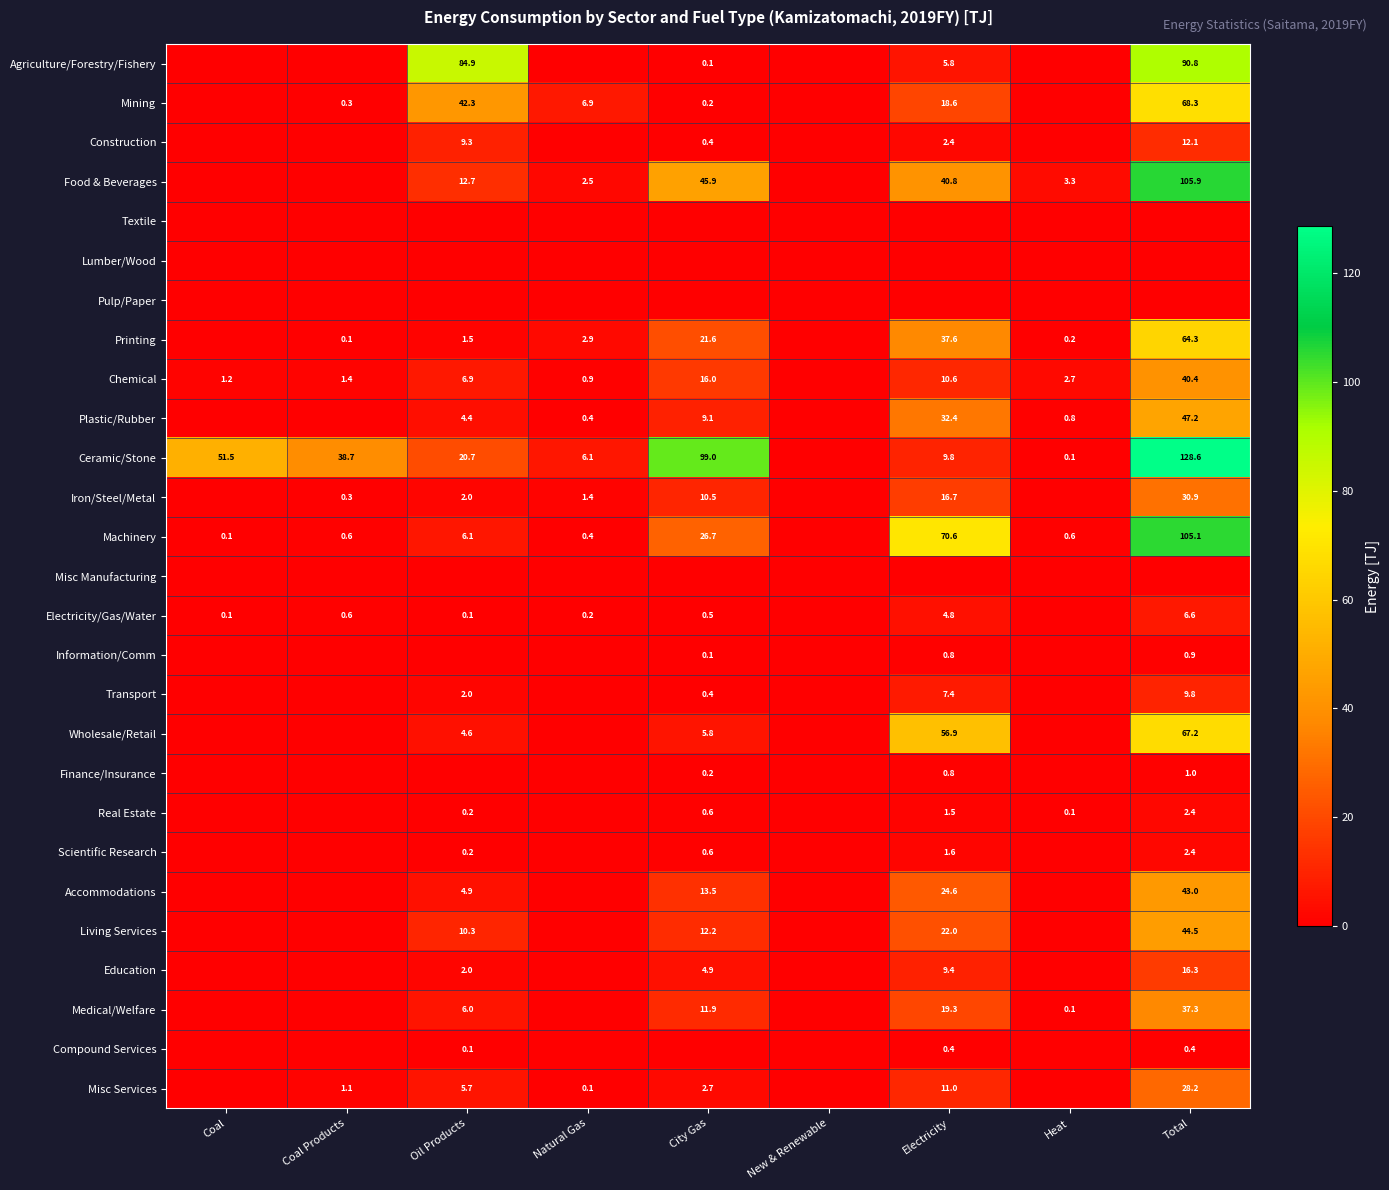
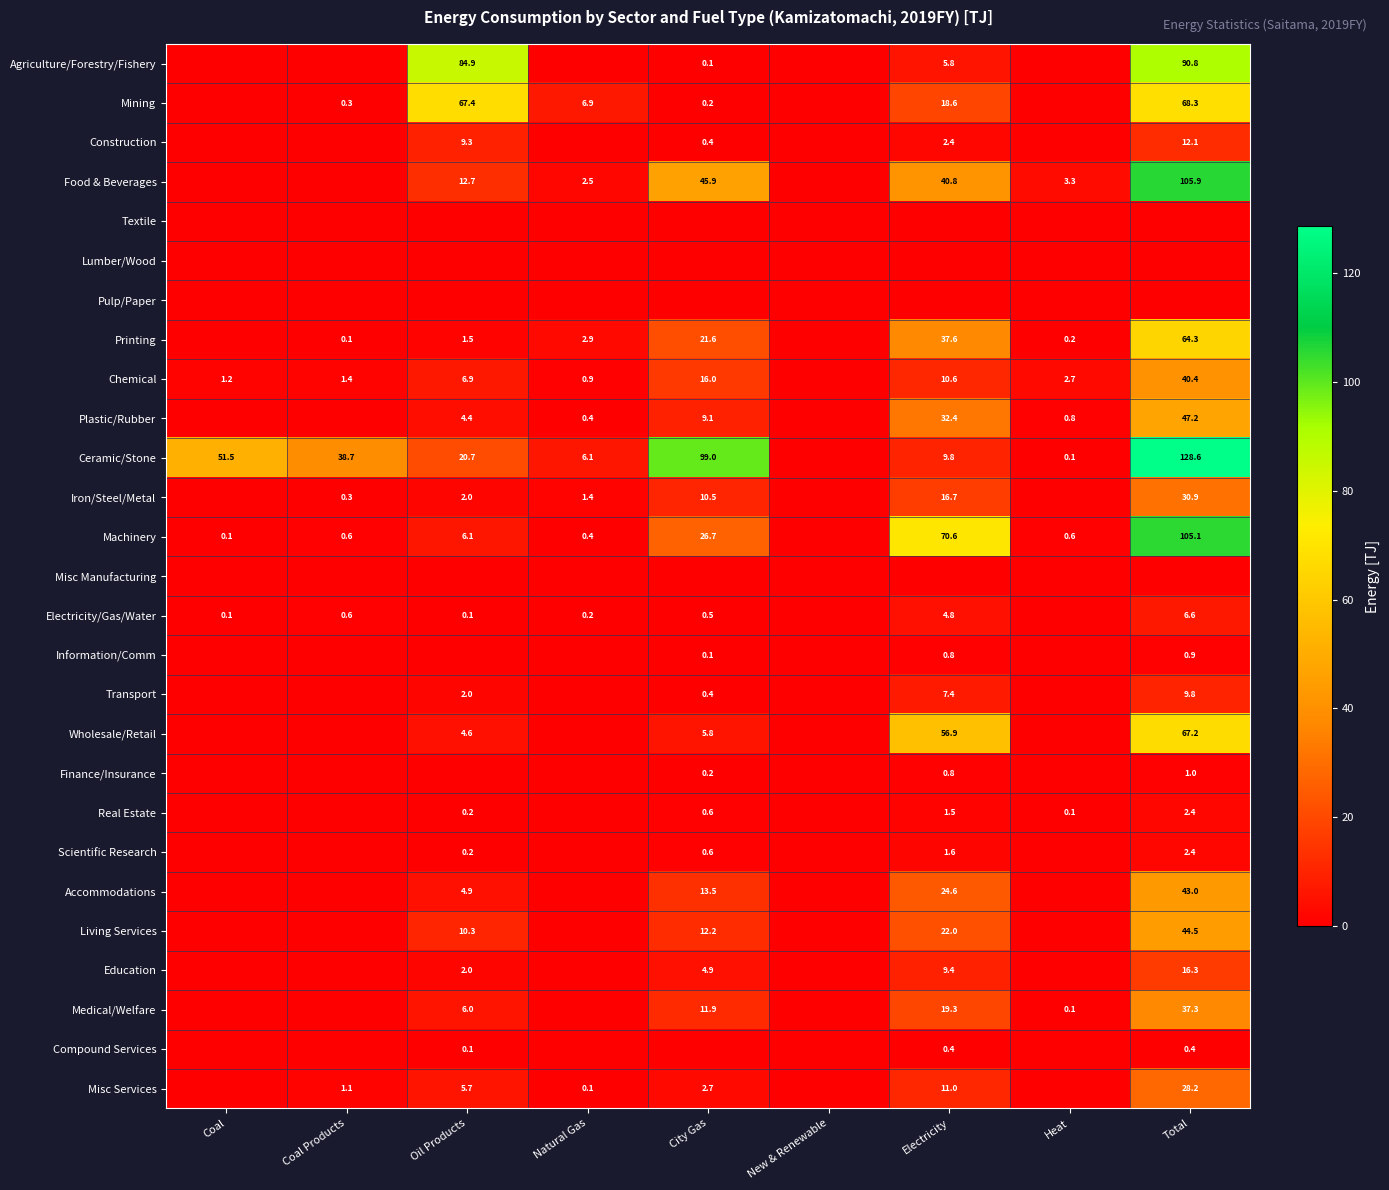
Mining, Oil Products: 42.3 -> 67.4
